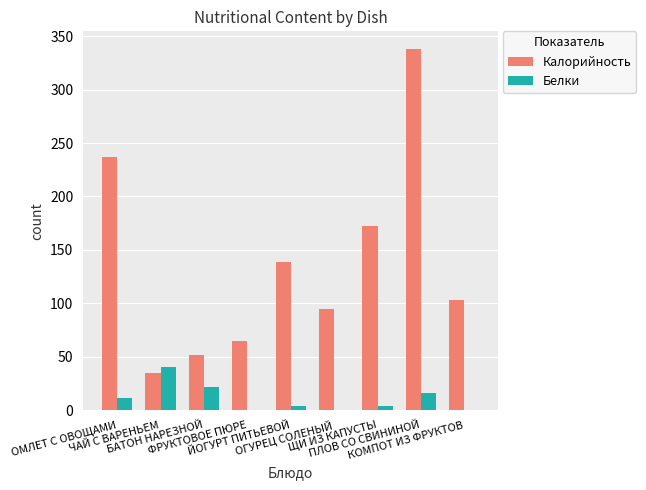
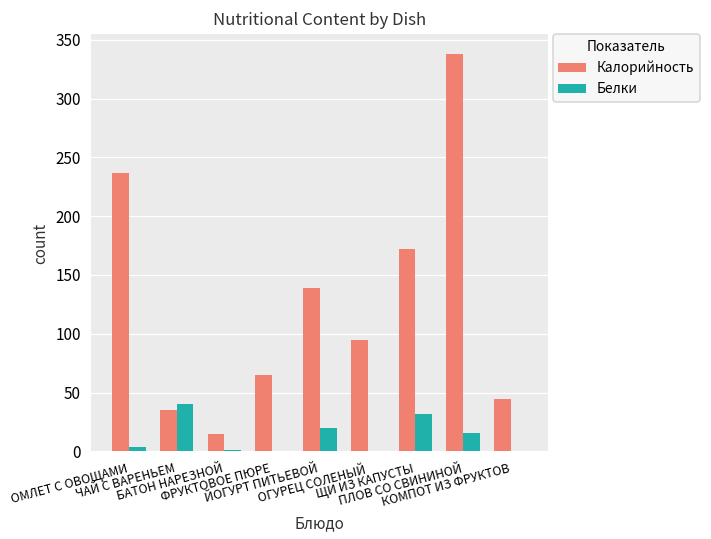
Белки, ОМЛЕТ С ОВОЩАМИ: 11 -> 4
Калорийность, БАТОН НАРЕЗНОЙ: 52 -> 15
Белки, БАТОН НАРЕЗНОЙ: 22 -> 1
Белки, ЙОГУРТ ПИТЬЕВОЙ: 4 -> 20
Белки, ЩИ ИЗ КАПУСТЫ: 4 -> 32
Калорийность, КОМПОТ ИЗ ФРУКТОВ: 104 -> 45
